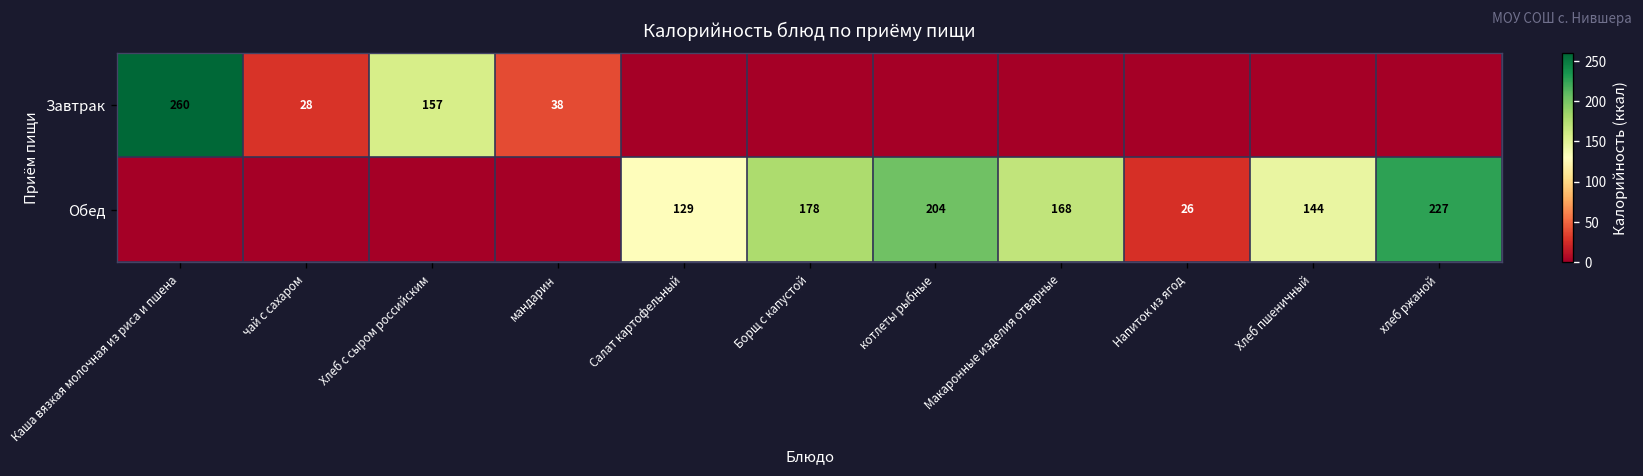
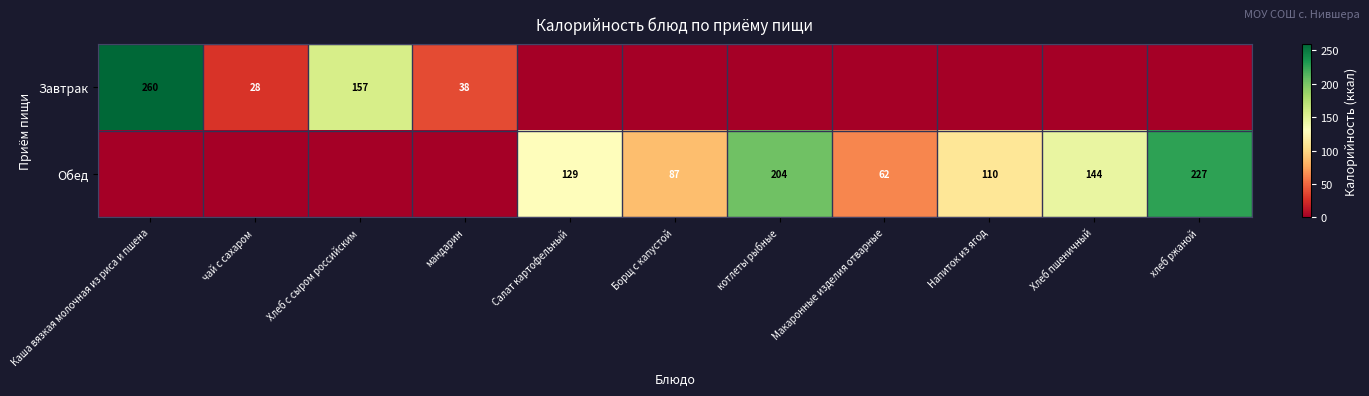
Обед, Борщ с капустой: 178 -> 87
Обед, Макаронные изделия отварные: 168 -> 62
Обед, Напиток из ягод: 26 -> 110
